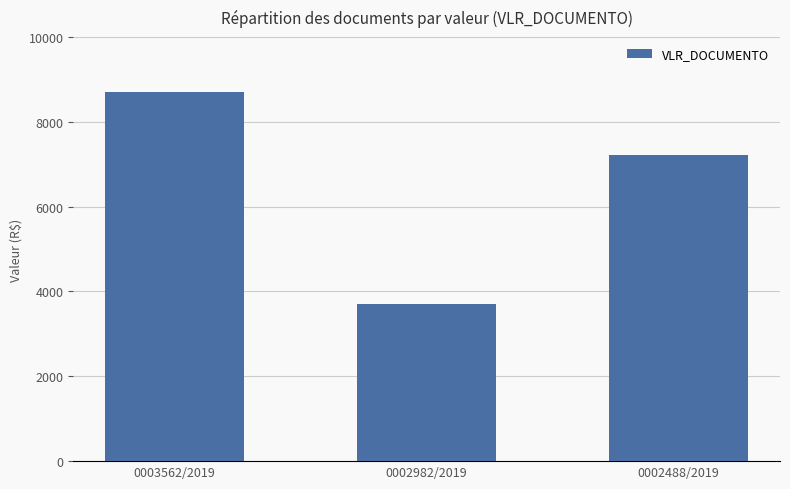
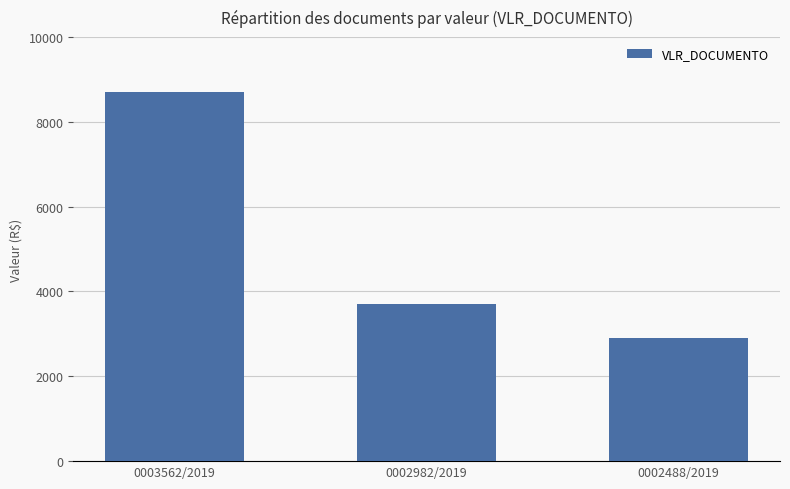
0002488/2019: 7200 -> 2900
